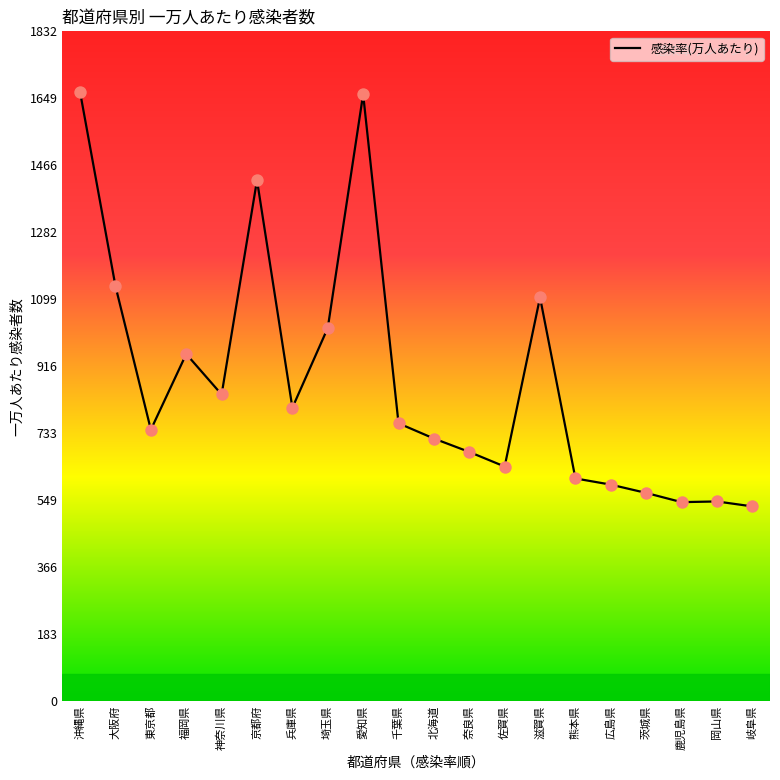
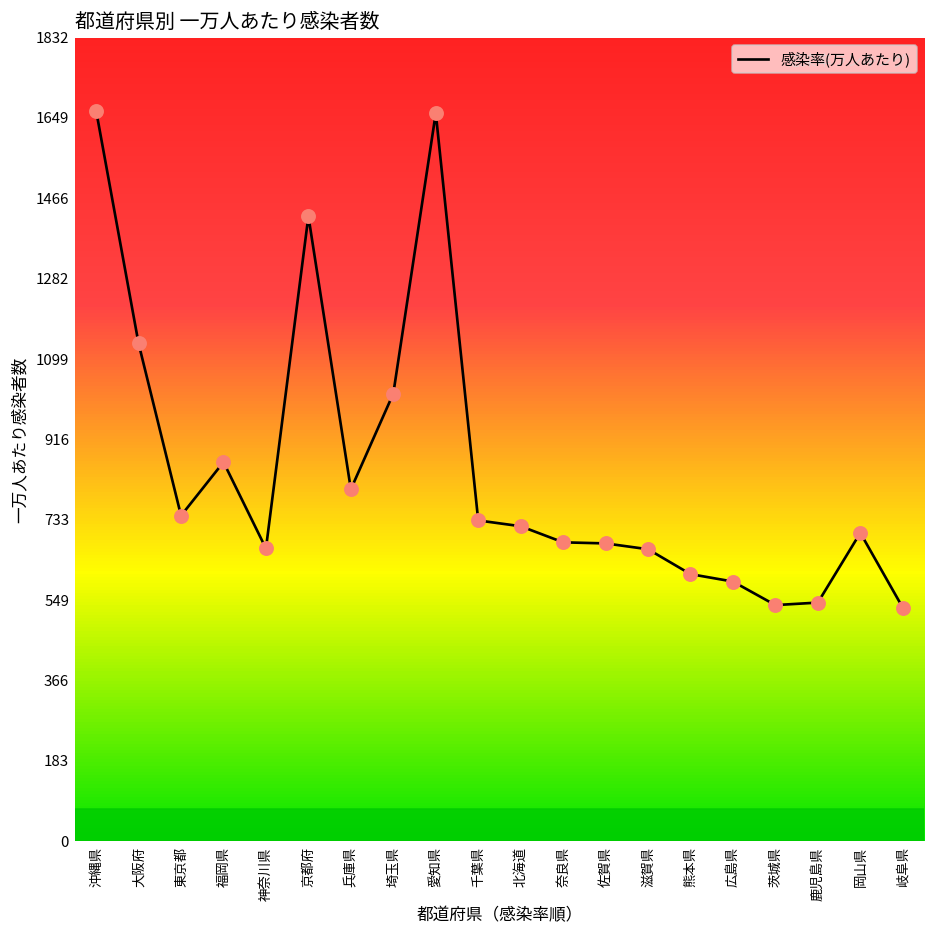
福岡県: 950 -> 860
神奈川県: 840 -> 670
千葉県: 760 -> 730
佐賀県: 640 -> 680
滋賀県: 1100 -> 670
茨城県: 570 -> 540
岡山県: 550 -> 700
